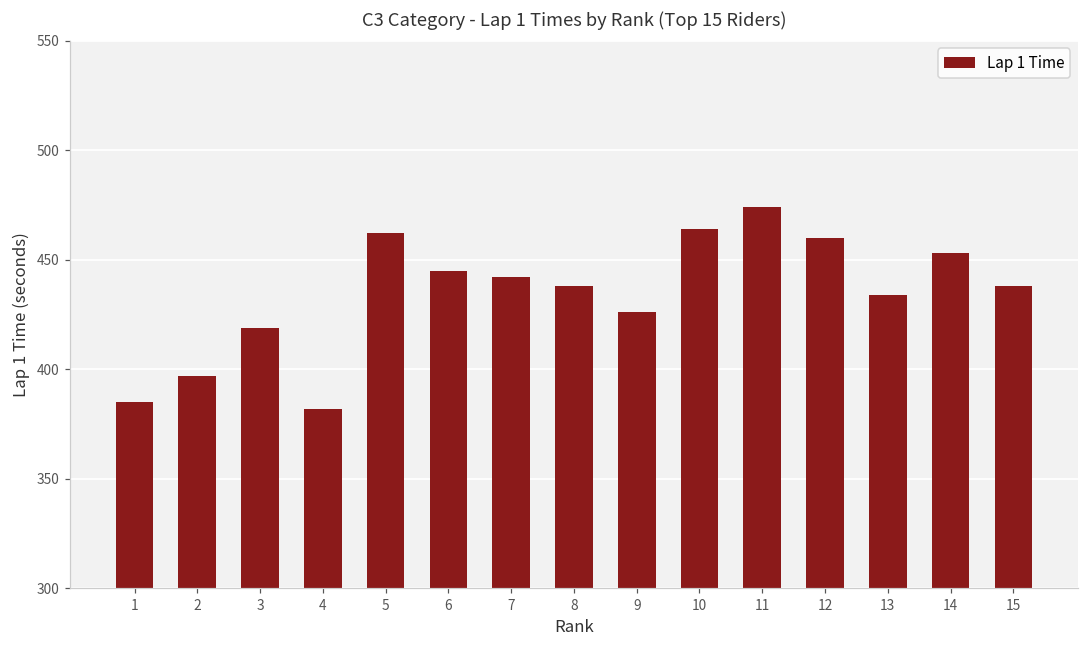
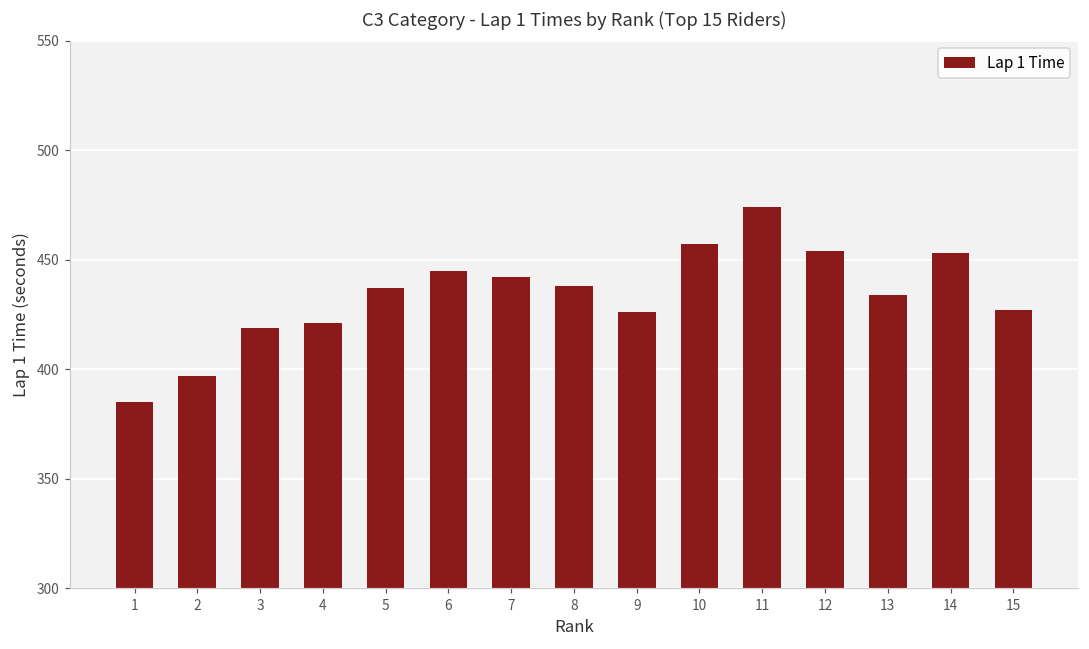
4: 382 -> 421
5: 462 -> 437
10: 464 -> 457
12: 460 -> 454
15: 438 -> 427
